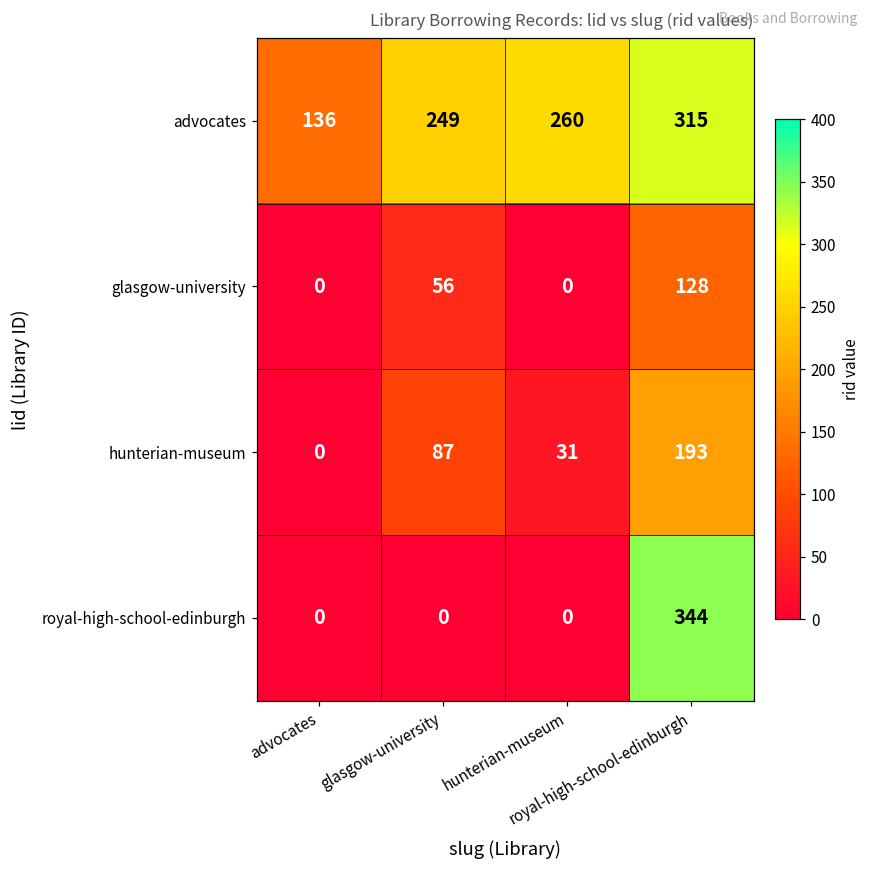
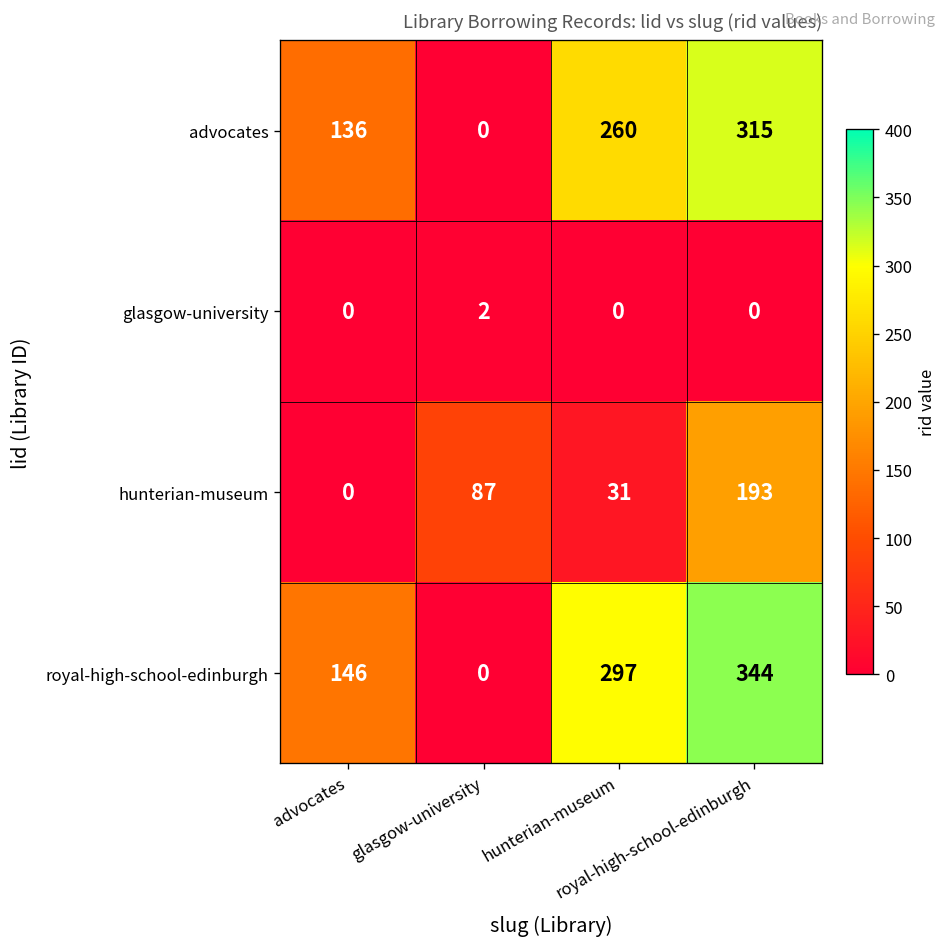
advocates, glasgow-university: 249 -> 0
glasgow-university, glasgow-university: 56 -> 2
glasgow-university, royal-high-school-edinburgh: 128 -> 0
royal-high-school-edinburgh, advocates: 0 -> 146
royal-high-school-edinburgh, hunterian-museum: 0 -> 297
